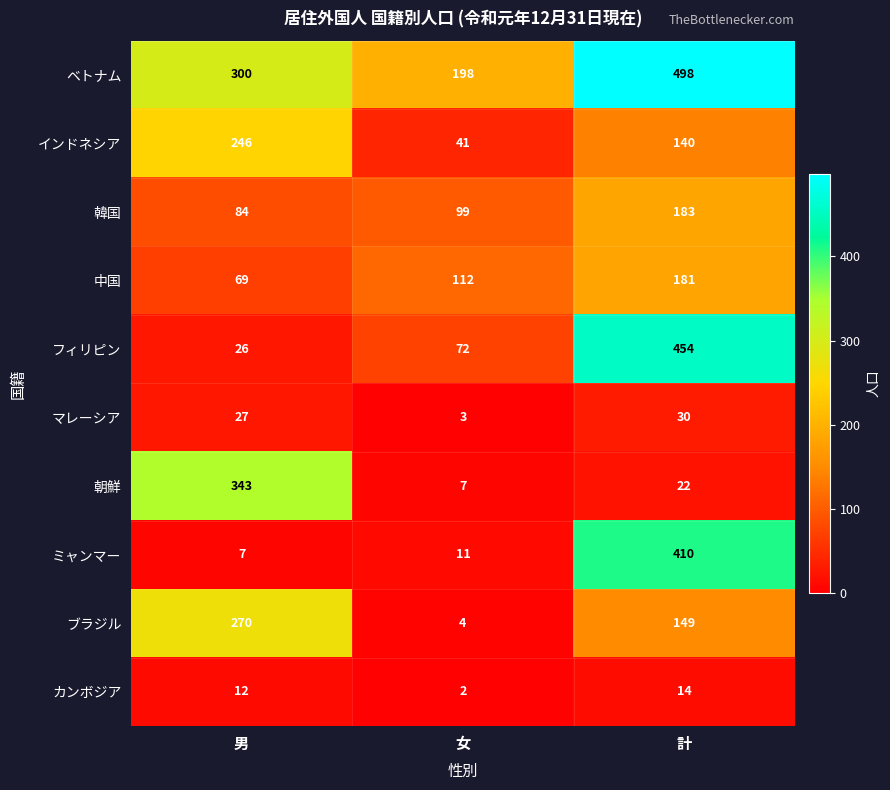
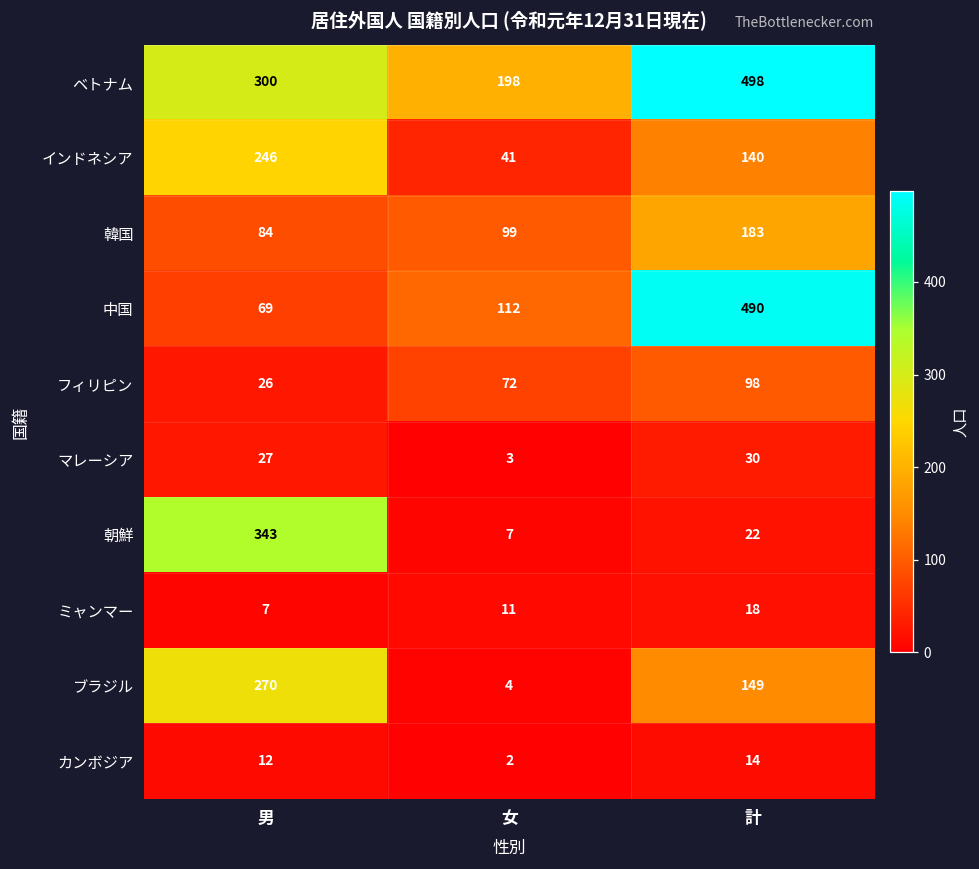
中国, 計: 181 -> 490
フィリピン, 計: 454 -> 98
ミャンマー, 計: 410 -> 18
